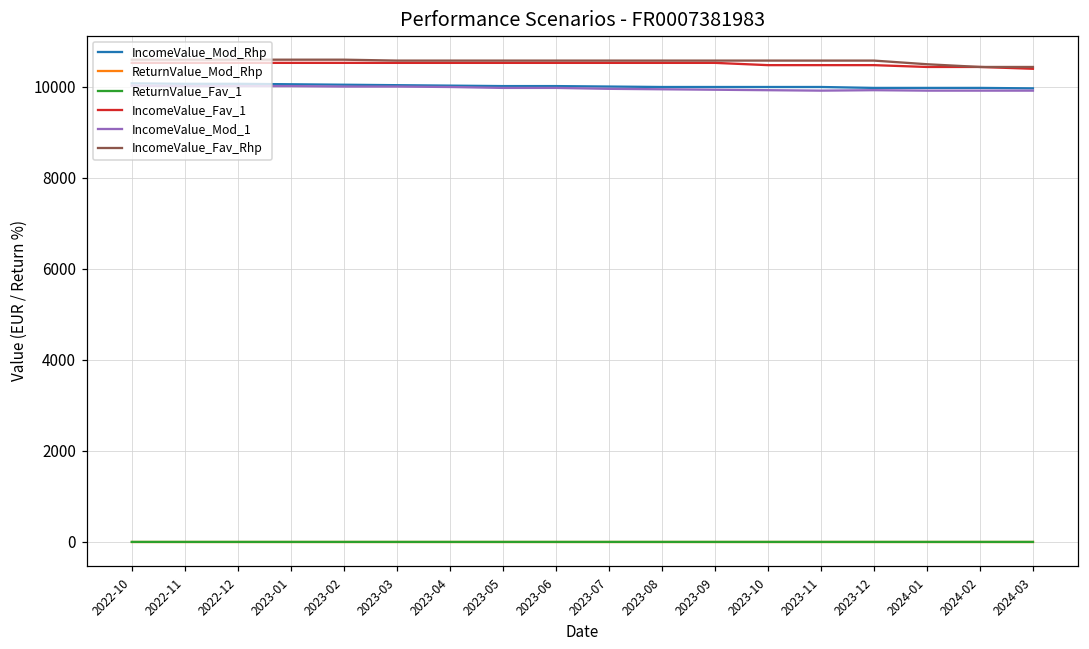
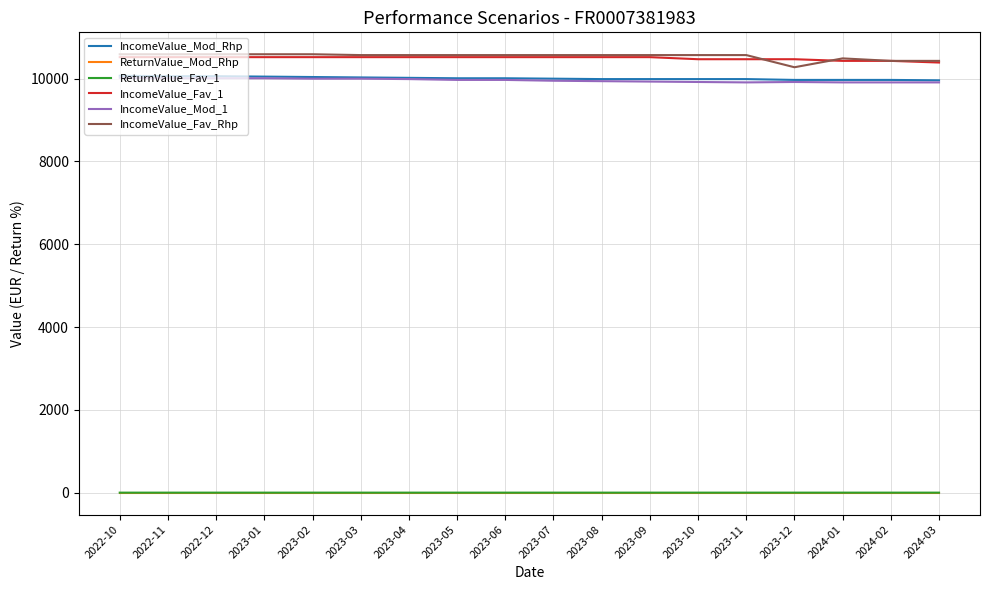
IncomeValue_Fav_Rhp, 2023-12: 10600 -> 10300
